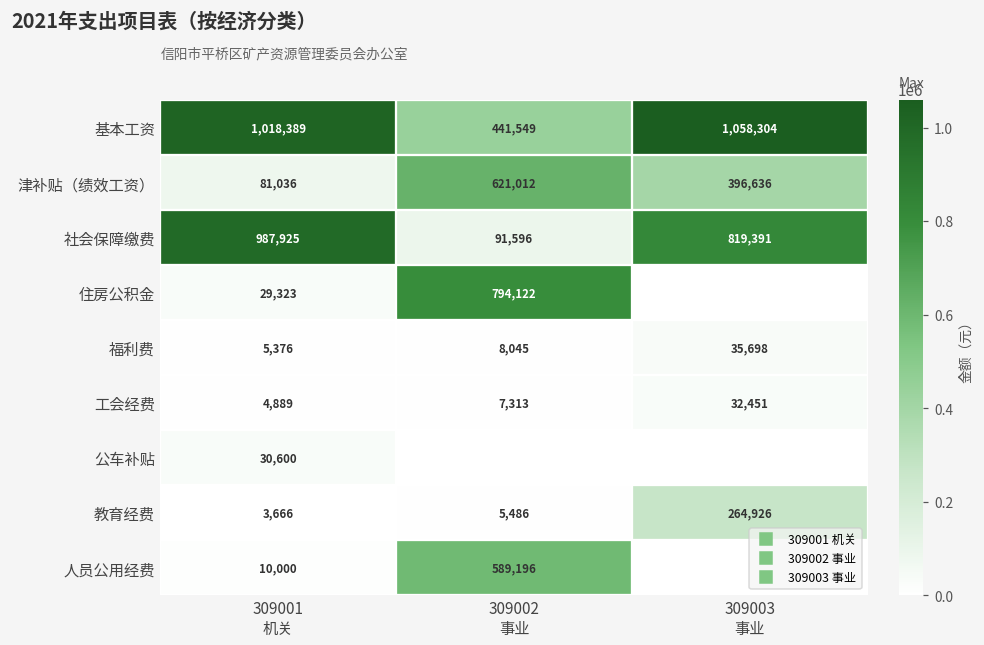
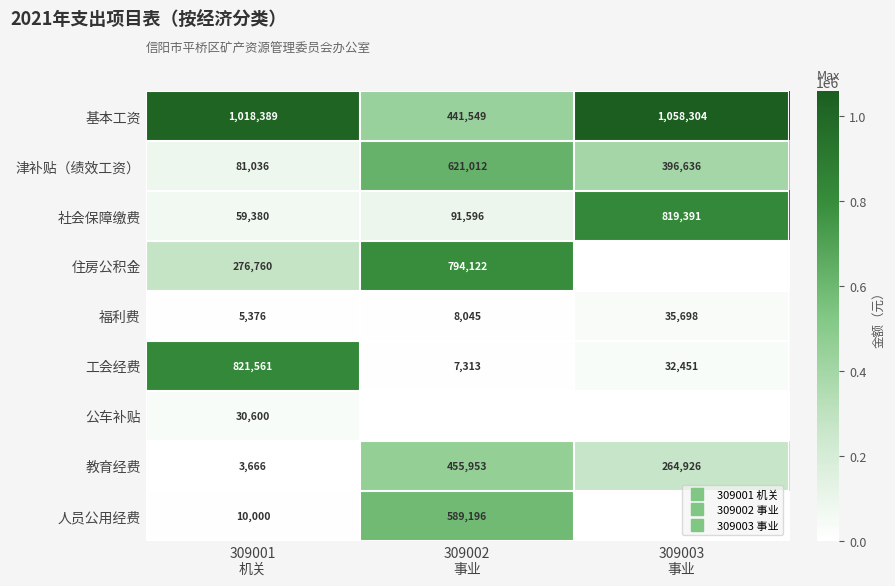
社会保障缴费, 309001 机关: 987,925 -> 59,380
住房公积金, 309001 机关: 29,323 -> 276,760
工会经费, 309001 机关: 4,889 -> 821,561
教育经费, 309002 事业: 5,486 -> 455,953
